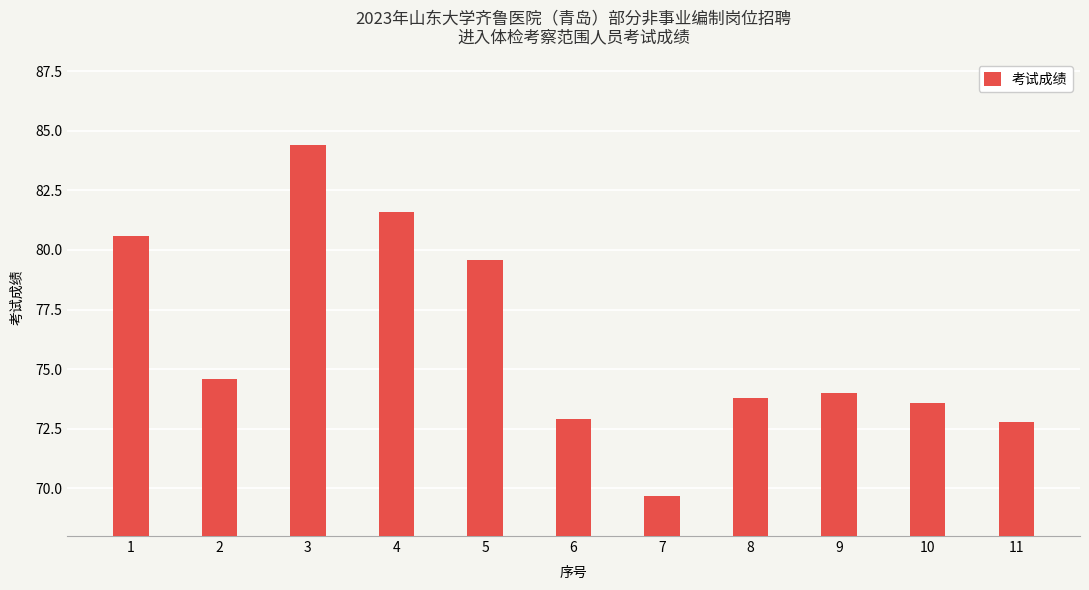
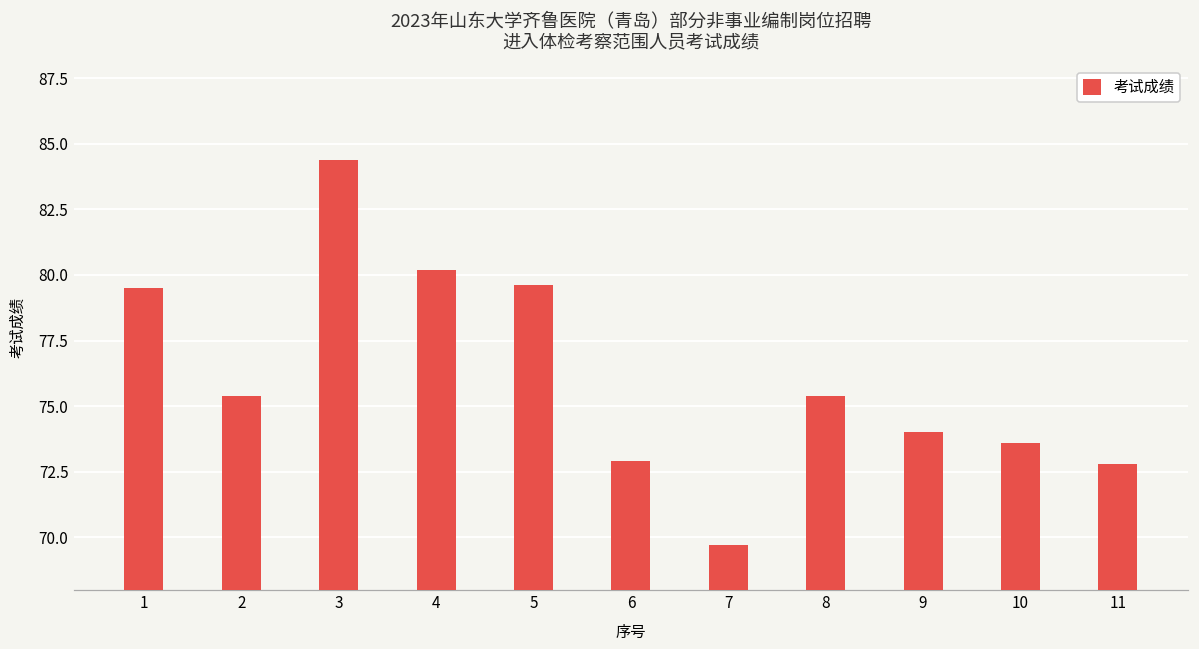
1: 80.6 -> 79.5
2: 74.6 -> 75.4
4: 81.6 -> 80.2
8: 73.8 -> 75.4
